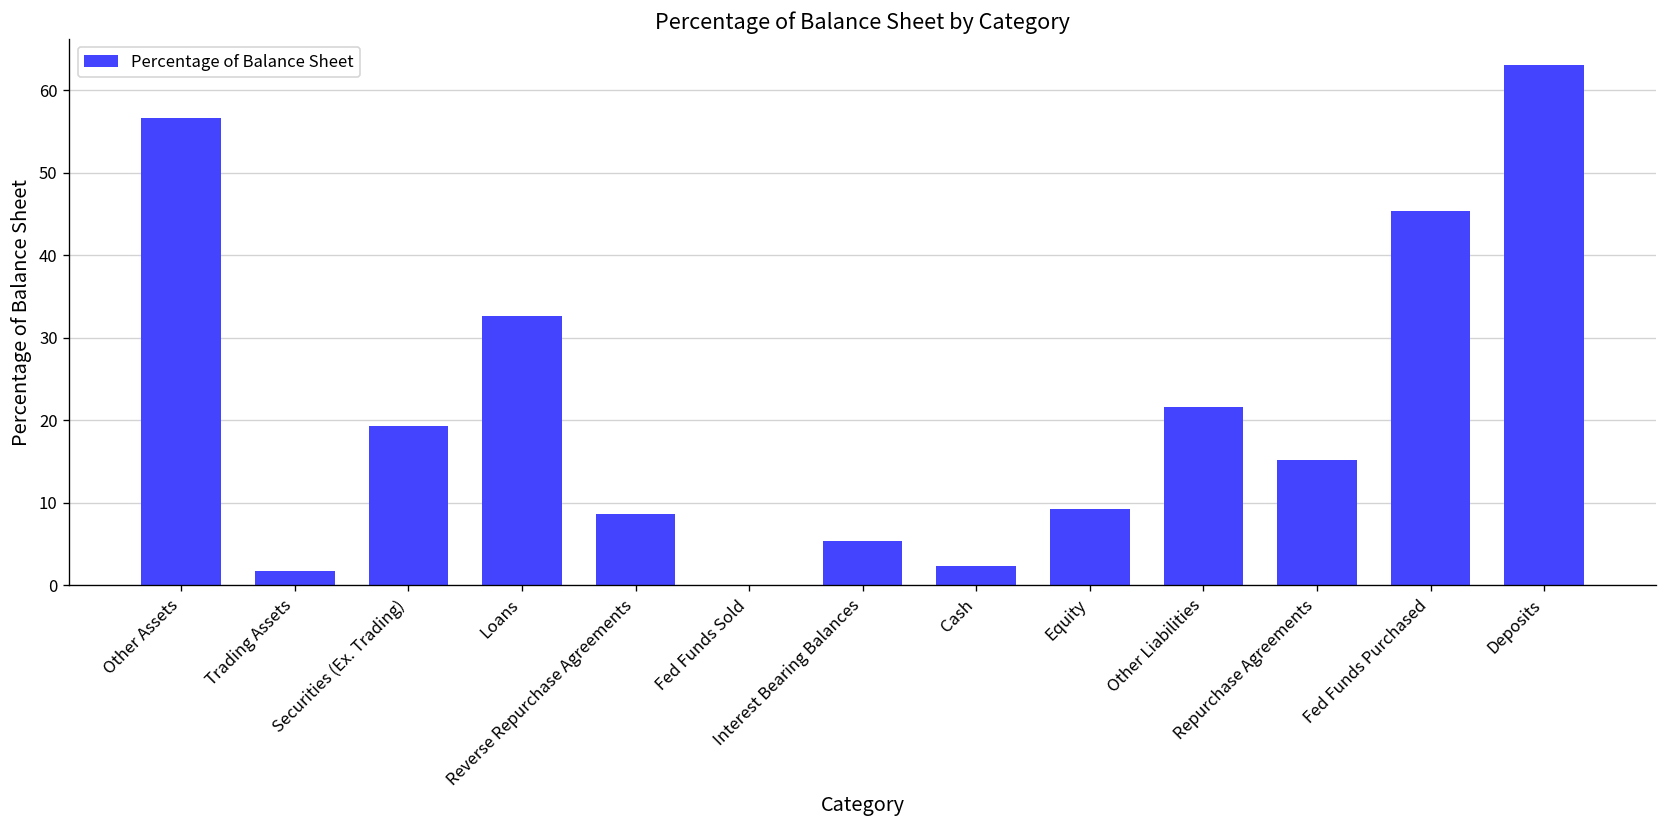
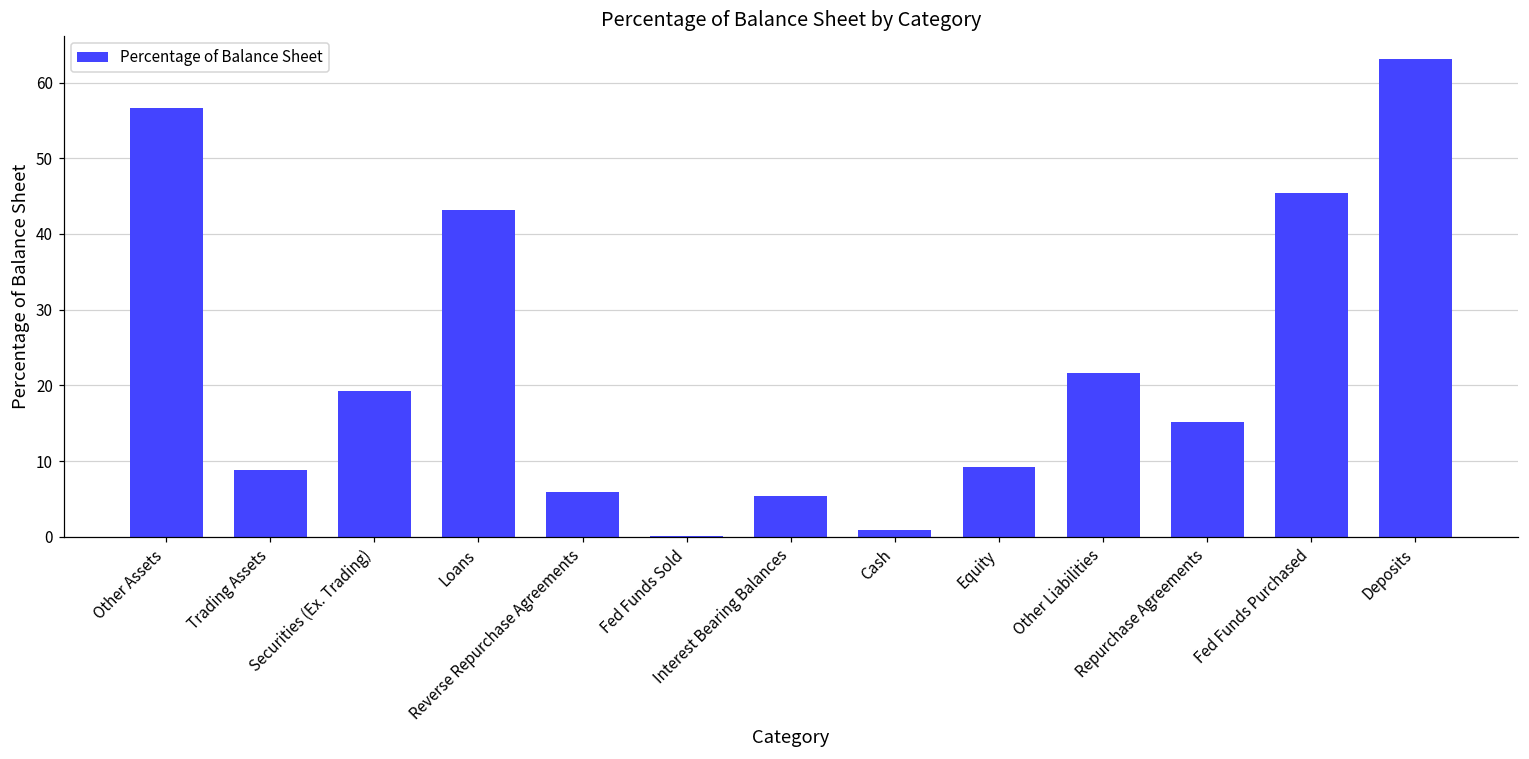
Trading Assets: 2 -> 9
Loans: 33 -> 43
Reverse Repurchase Agreements: 9 -> 6
Cash: 2 -> 1
